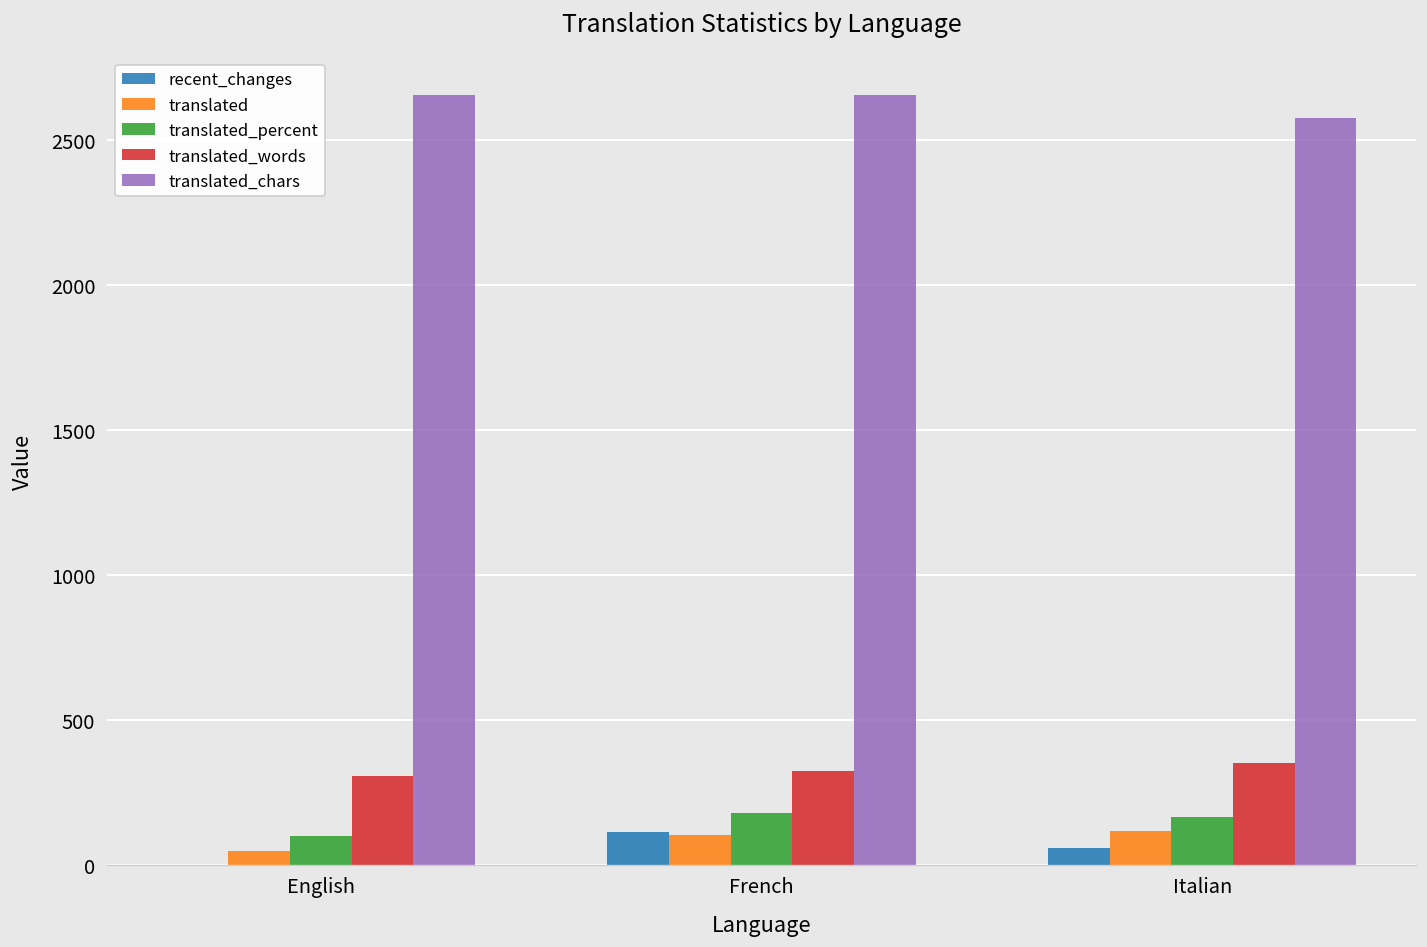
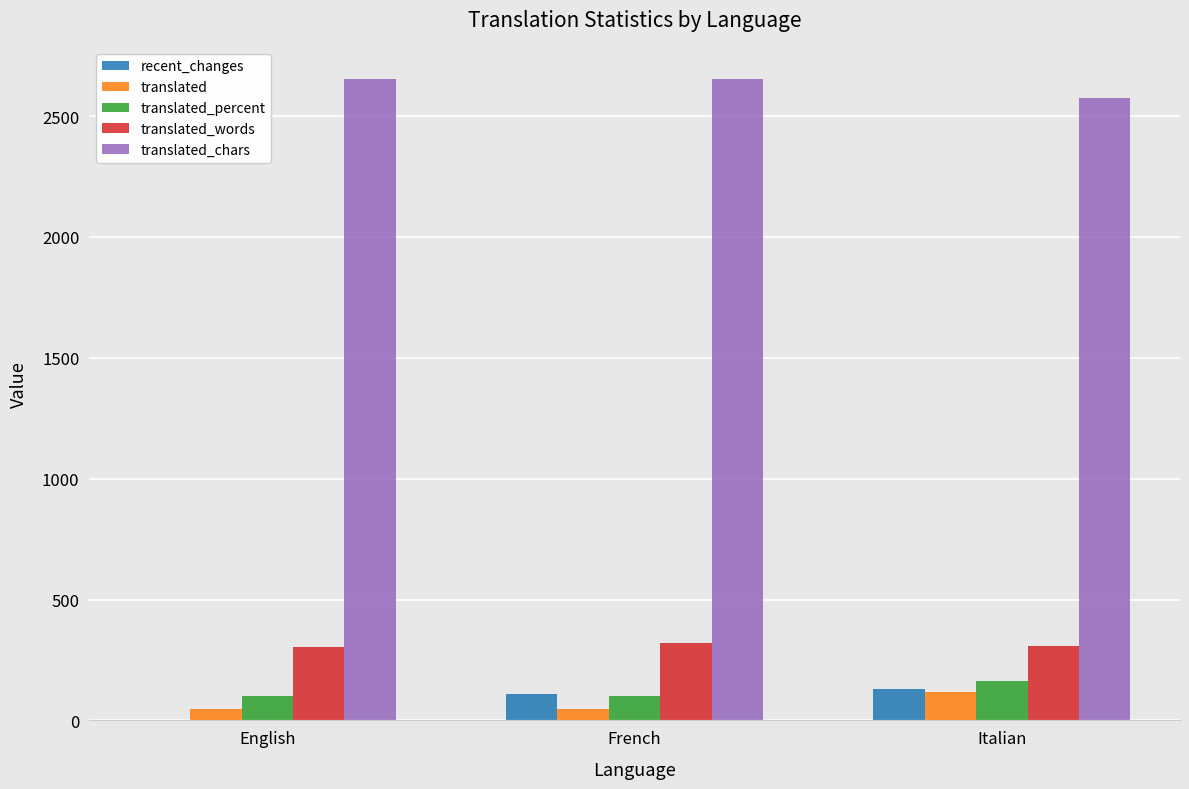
translated, French: 100 -> 50
translated_percent, French: 180 -> 100
recent_changes, Italian: 60 -> 130
translated_words, Italian: 350 -> 310
